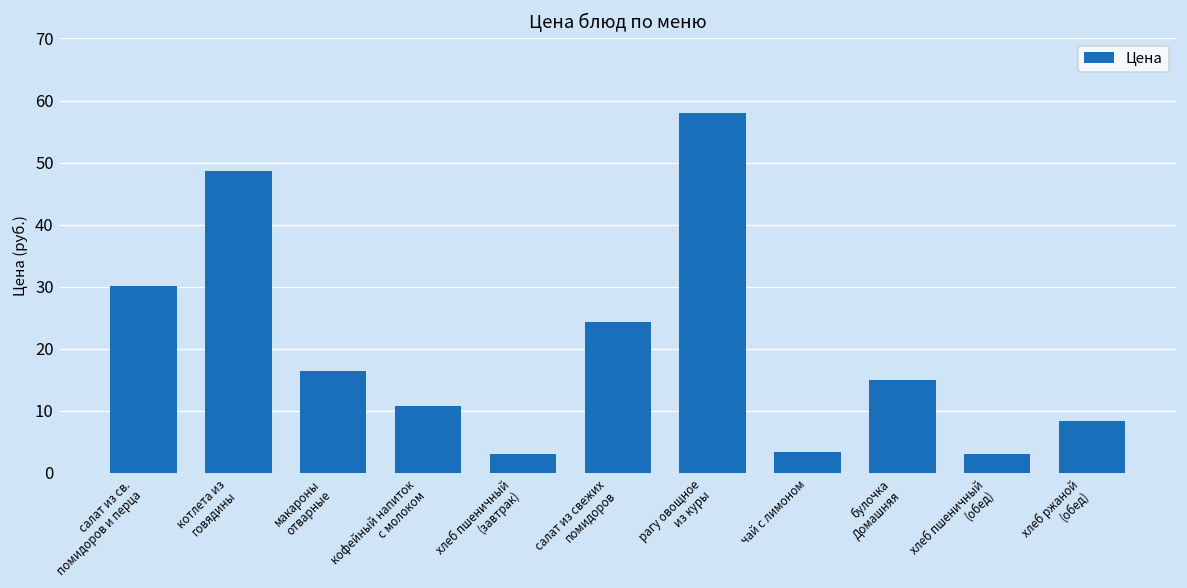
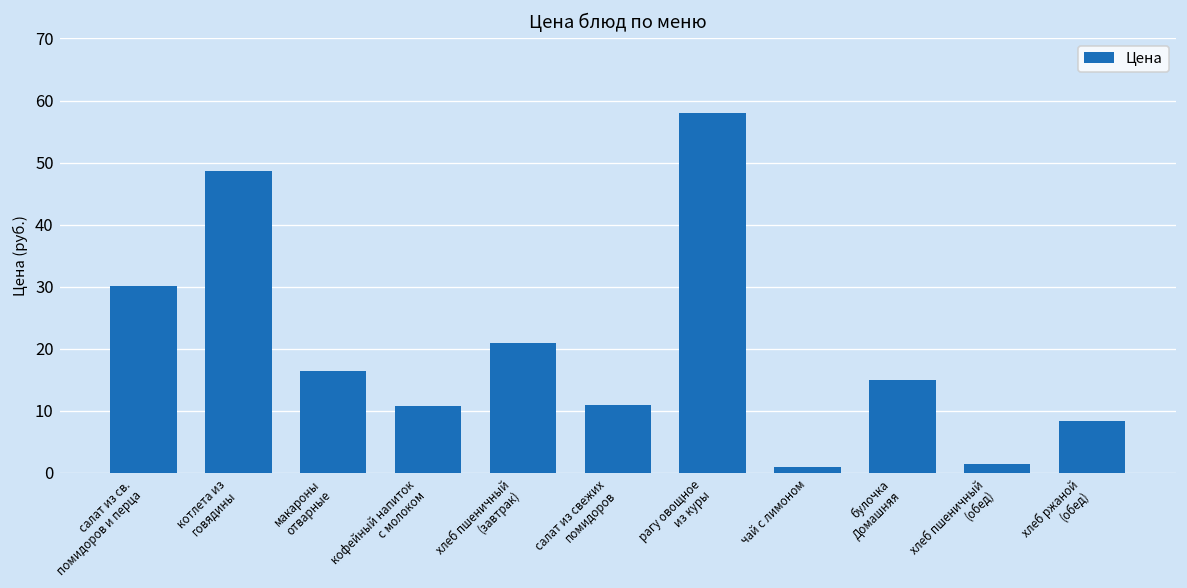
хлеб пшеничный (завтрак): 3 -> 21
салат из свежих помидоров: 24 -> 11
чай с лимоном: 3 -> 1
хлеб пшеничный (обед): 3 -> 1
